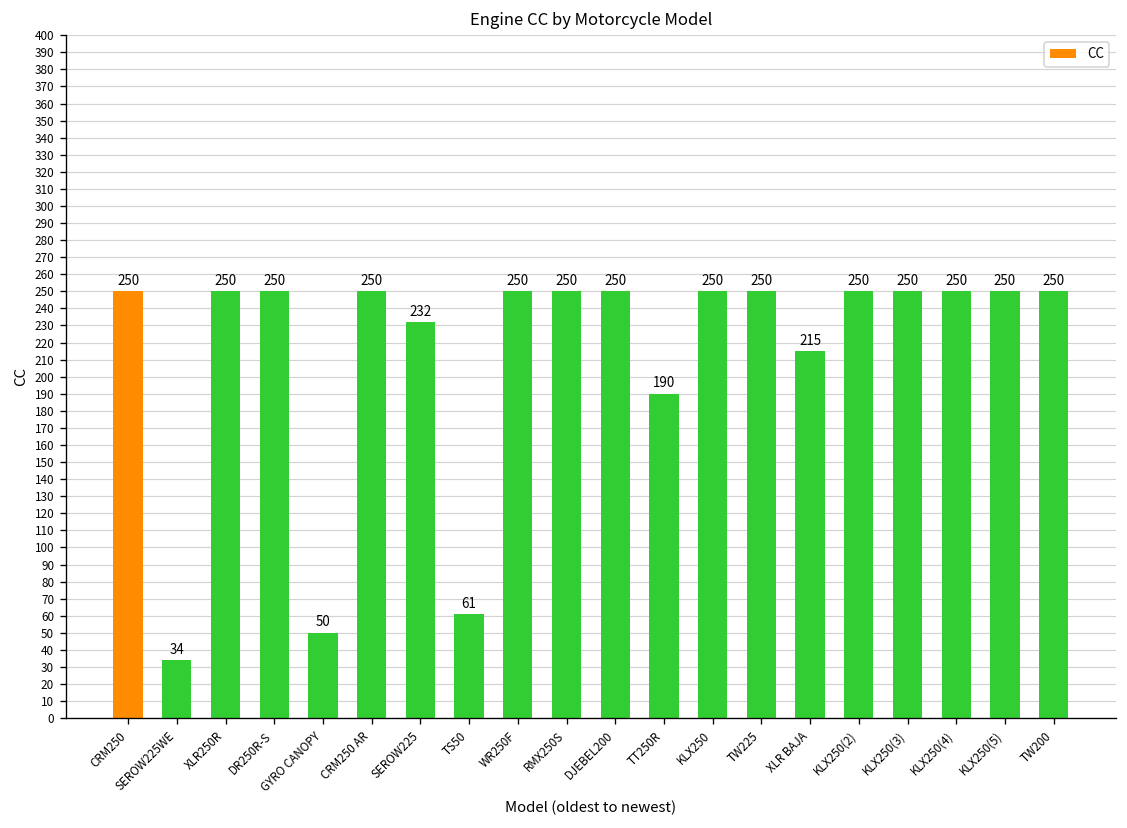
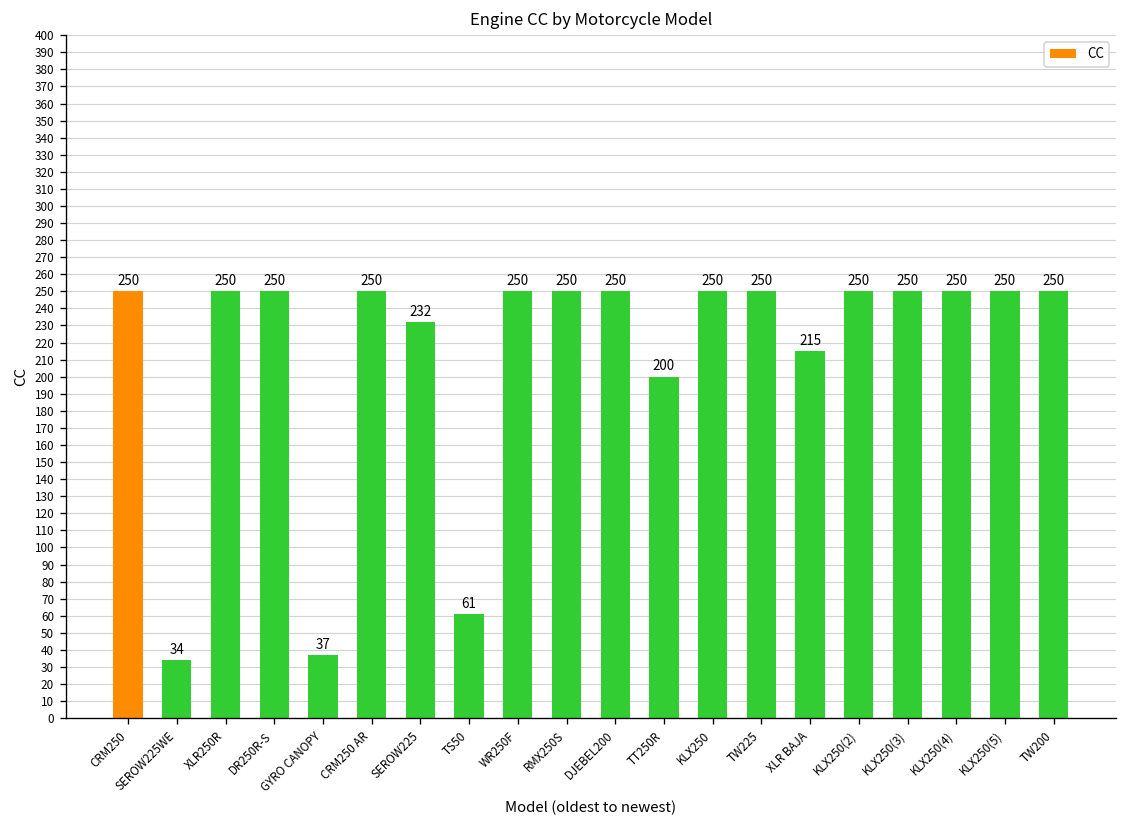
GYRO CANOPY: 50 -> 37
TT250R: 190 -> 200
